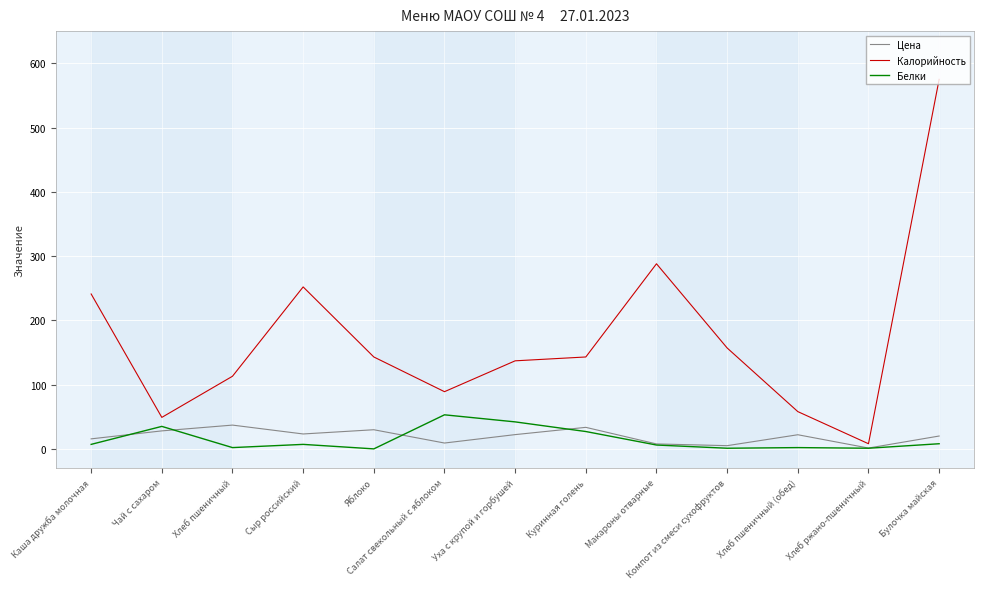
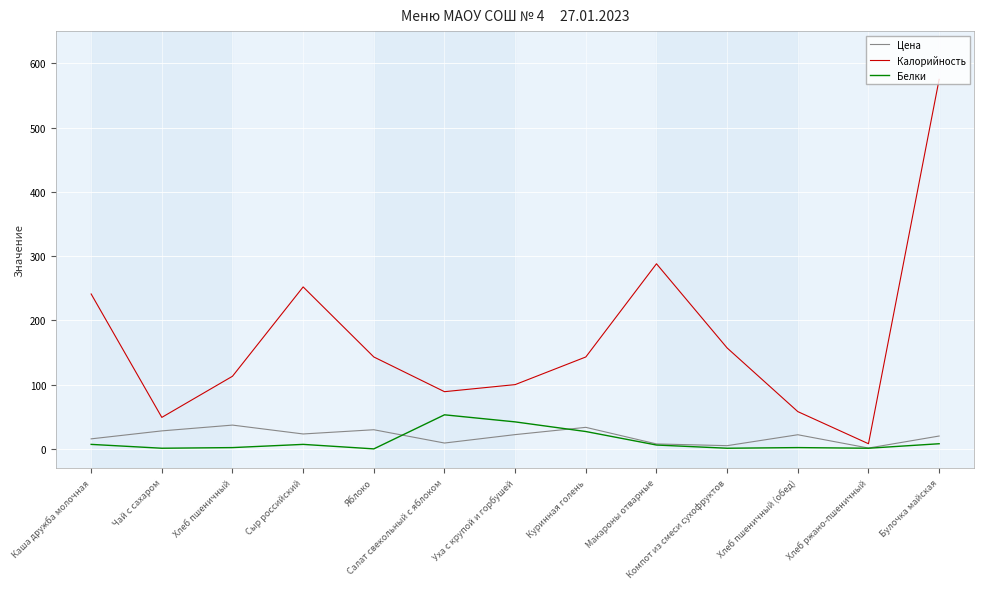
Белки, Чай с сахаром: 40 -> 0
Калорийность, Уха с крупой и горбушей: 140 -> 100
